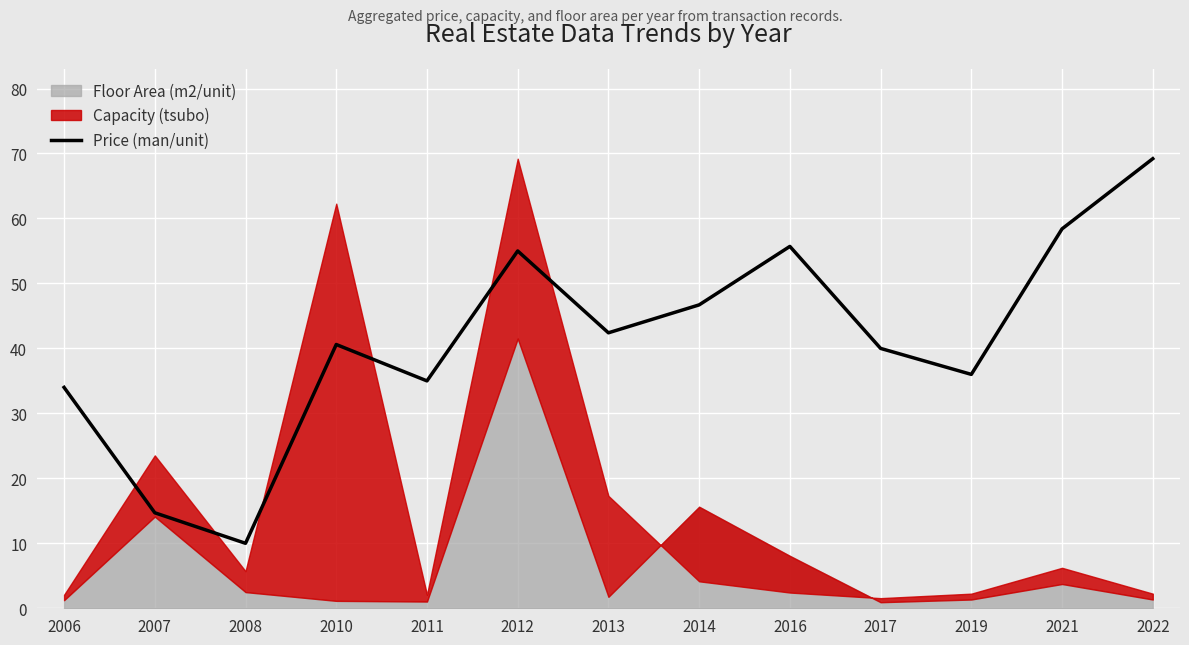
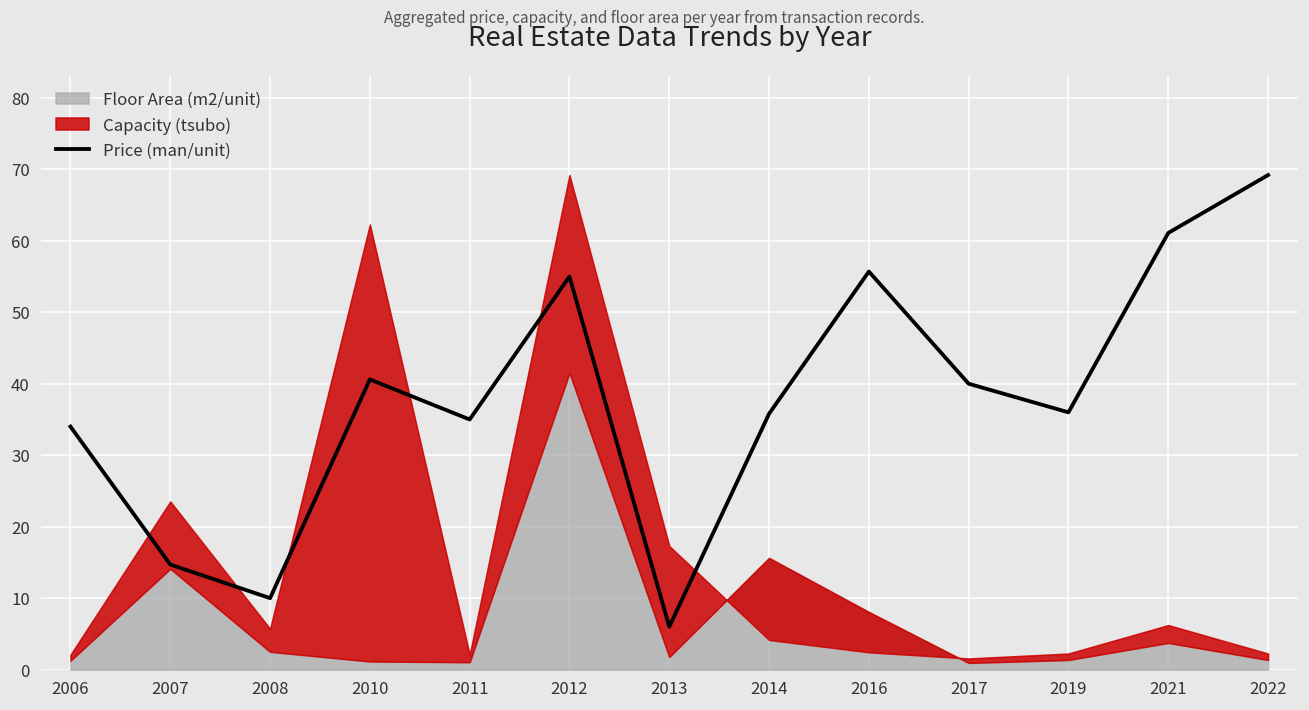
Price (man/unit), 2013: 42 -> 6
Price (man/unit), 2014: 47 -> 36
Price (man/unit), 2021: 58 -> 61
